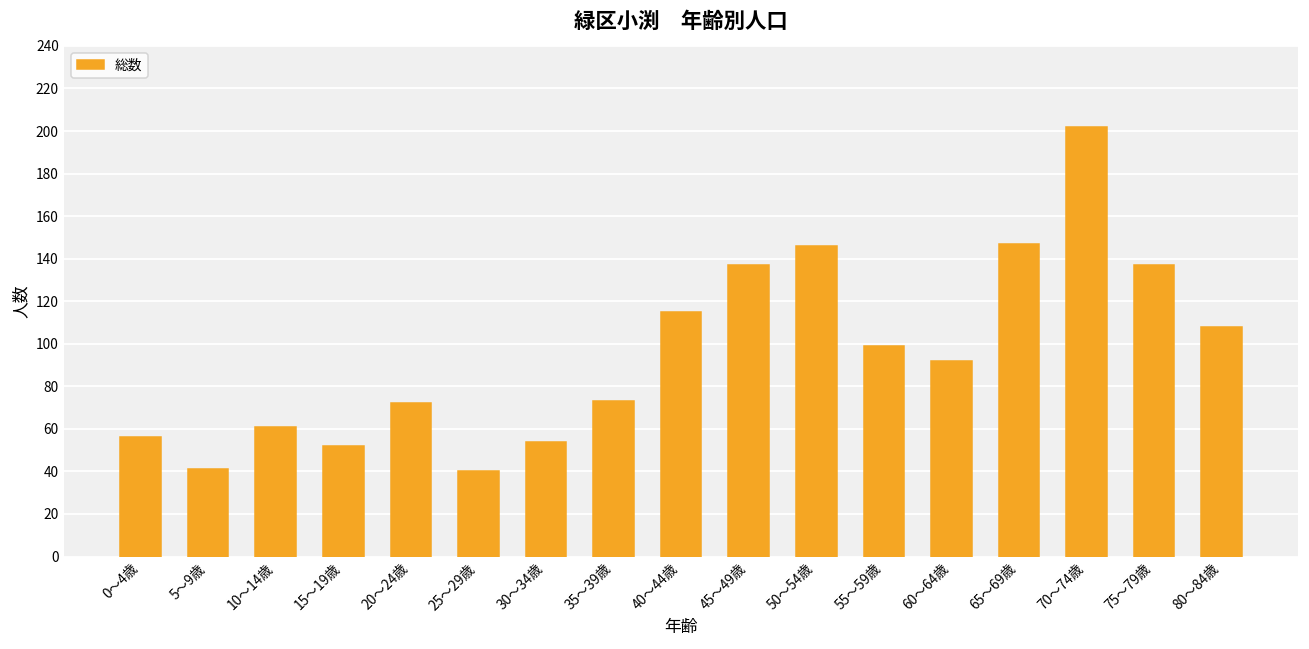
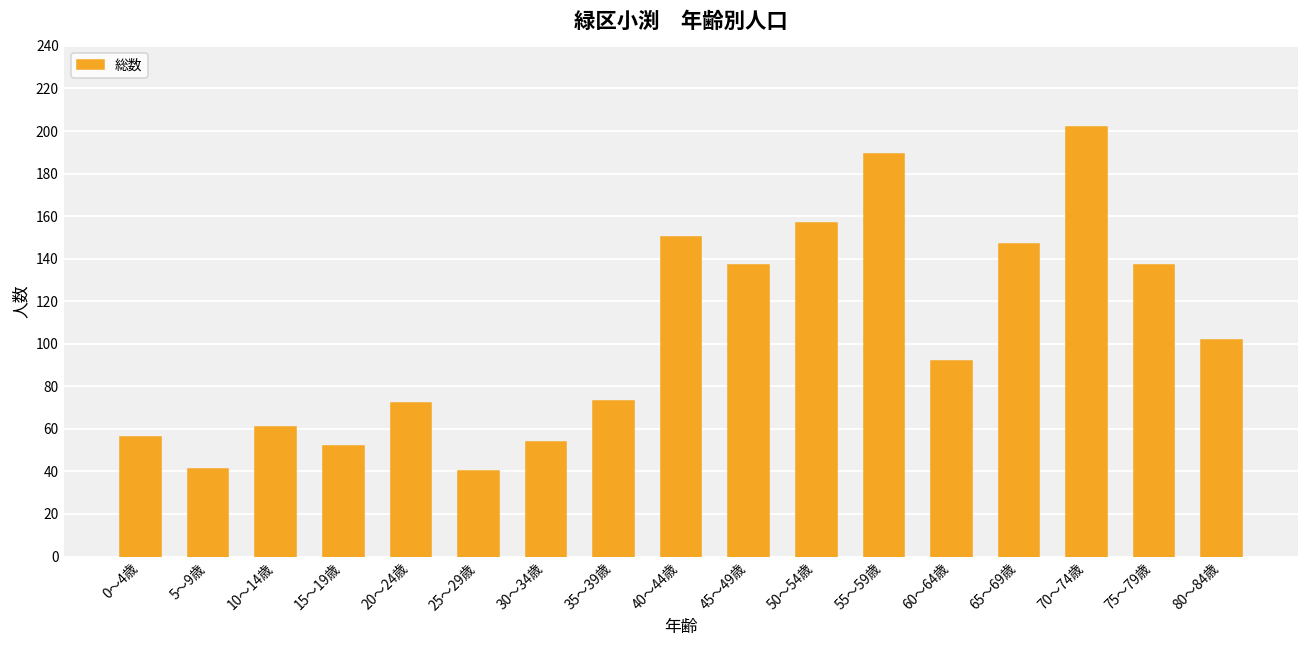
40～44歳: 115 -> 150
50～54歳: 146 -> 157
55～59歳: 99 -> 189
80～84歳: 108 -> 102
